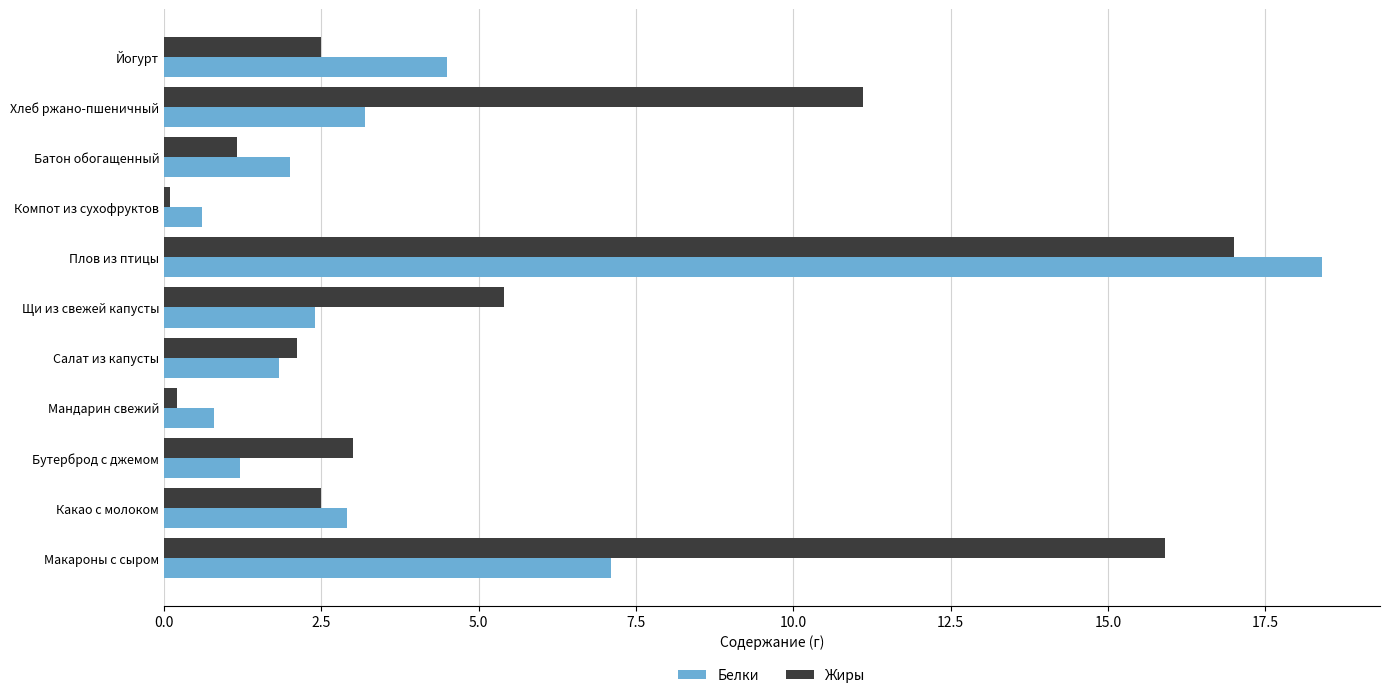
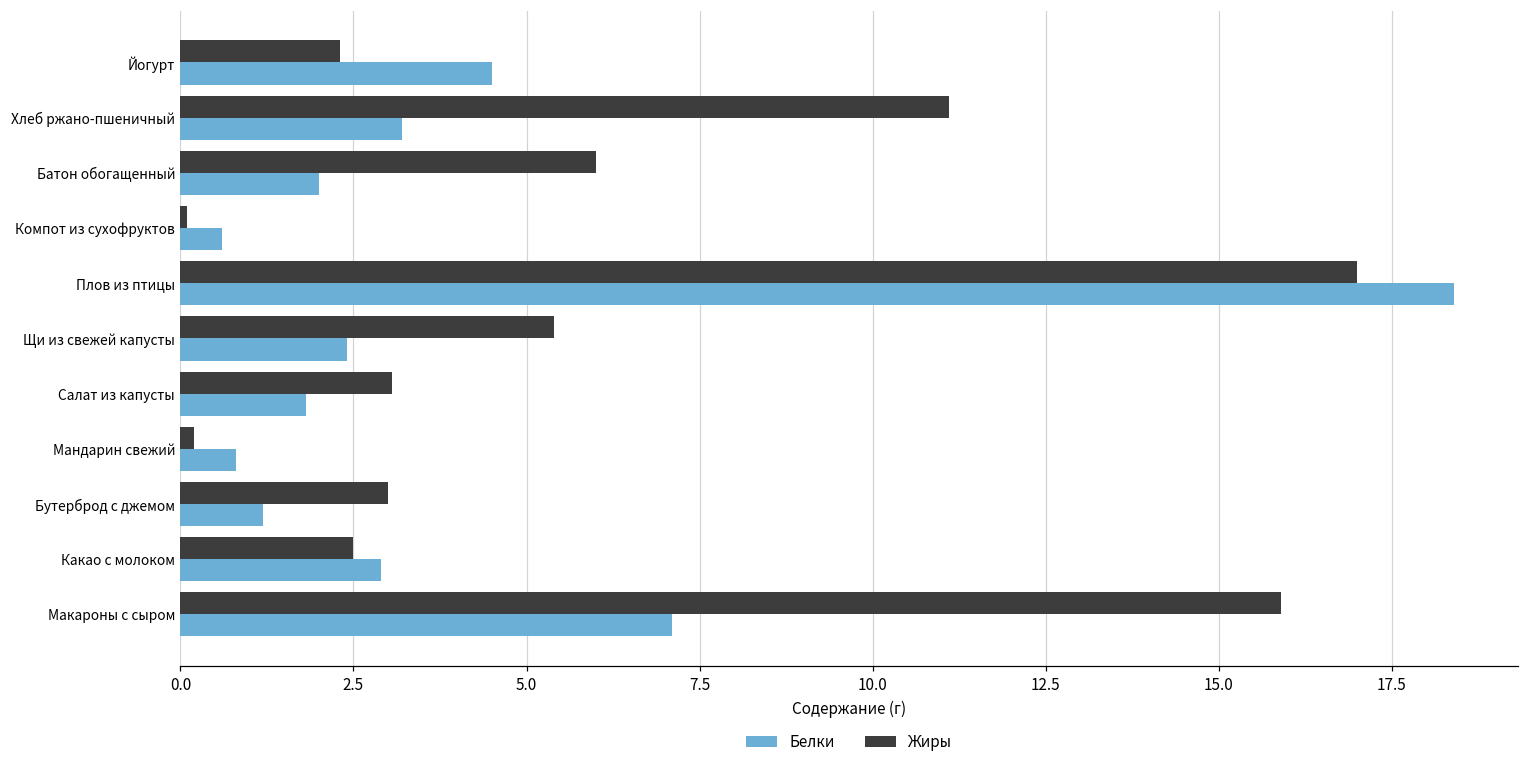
Жиры, Йогурт: 2.5 -> 2.3
Жиры, Батон обогащенный: 1.2 -> 6.0
Жиры, Салат из капусты: 2.1 -> 3.1
